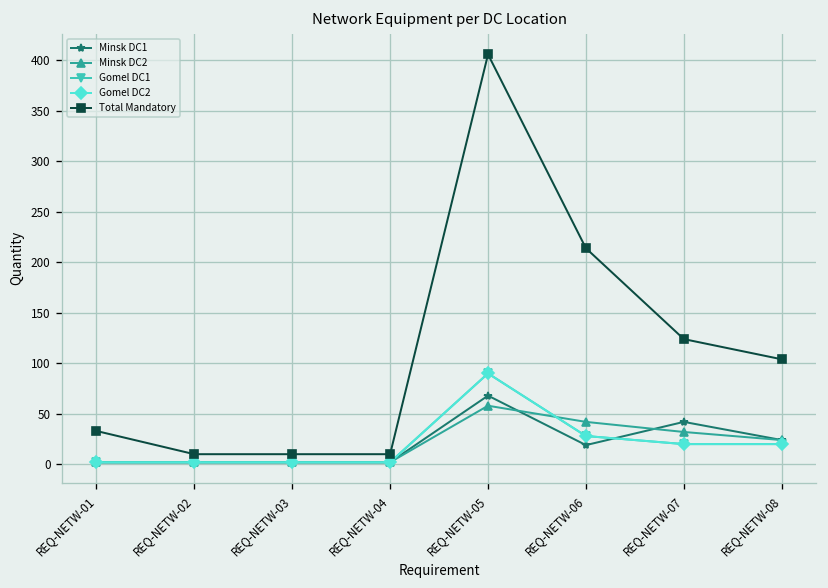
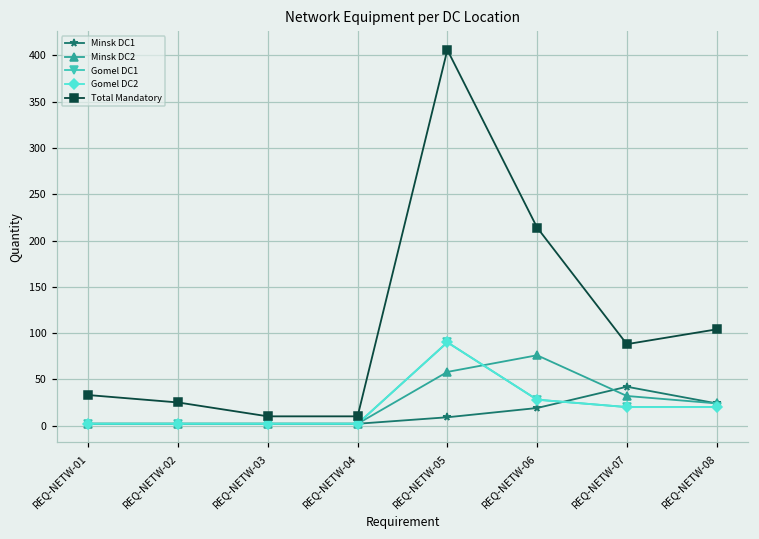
Total Mandatory, REQ-NETW-02: 10 -> 30
Minsk DC1, REQ-NETW-05: 70 -> 10
Minsk DC2, REQ-NETW-06: 40 -> 80
Total Mandatory, REQ-NETW-07: 120 -> 90
